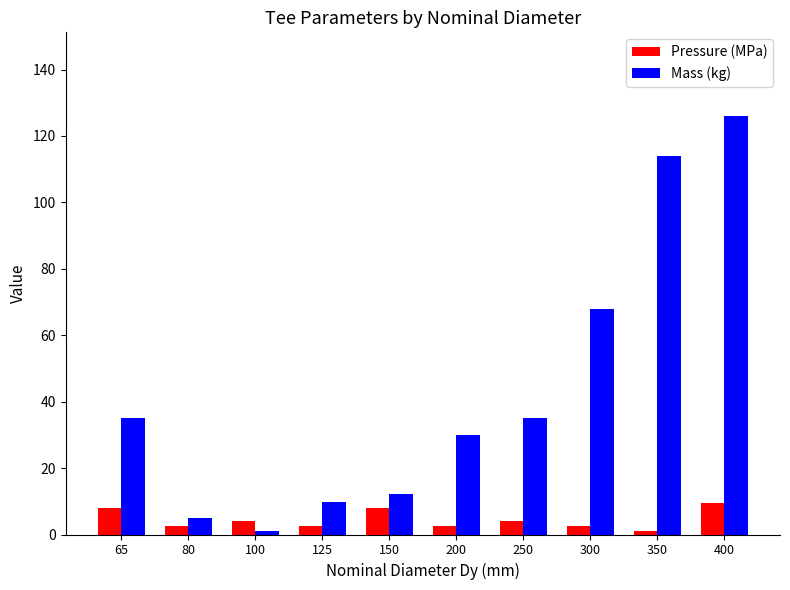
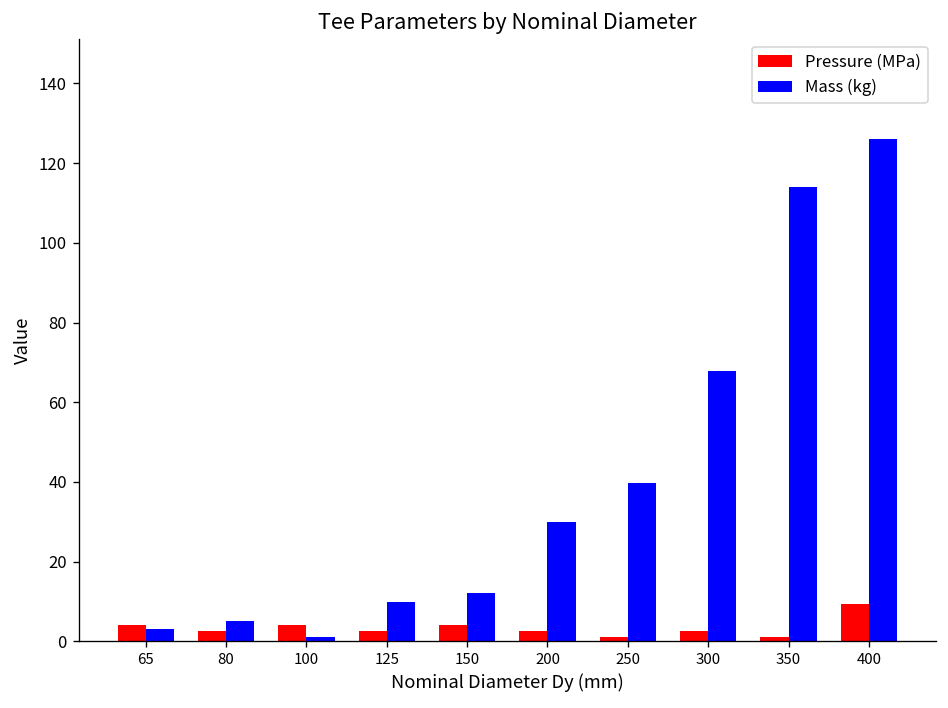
Pressure (MPa), 65: 8 -> 4
Mass (kg), 65: 35 -> 3
Pressure (MPa), 150: 8 -> 4
Pressure (MPa), 250: 4 -> 1
Mass (kg), 250: 35 -> 40
